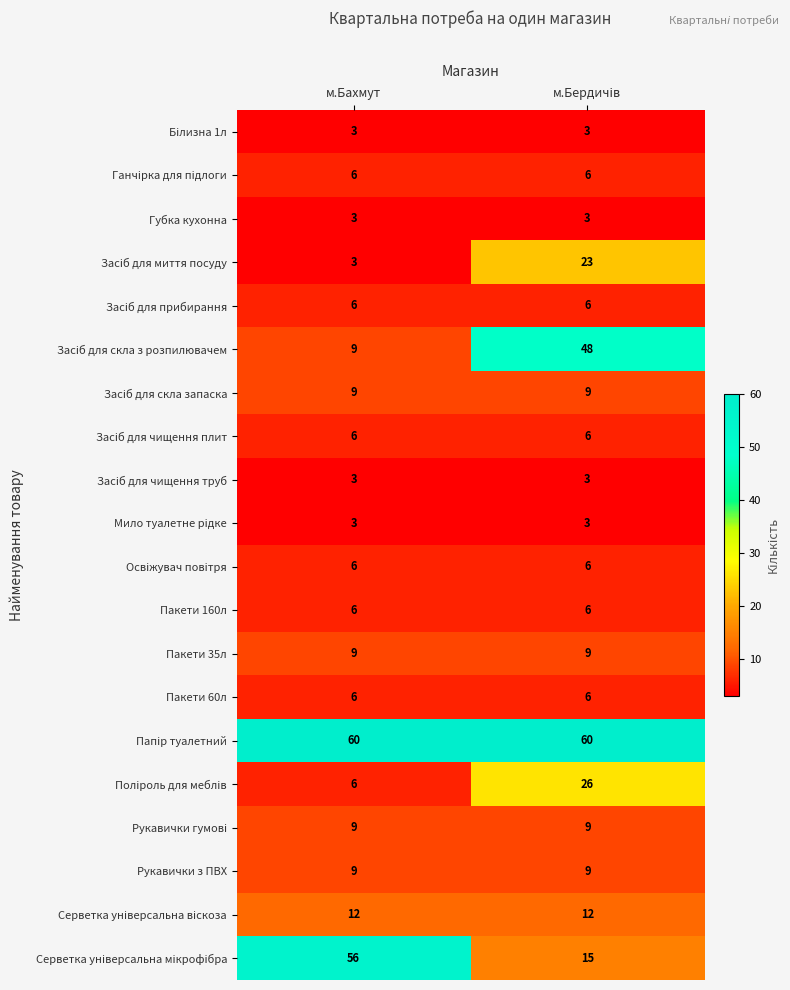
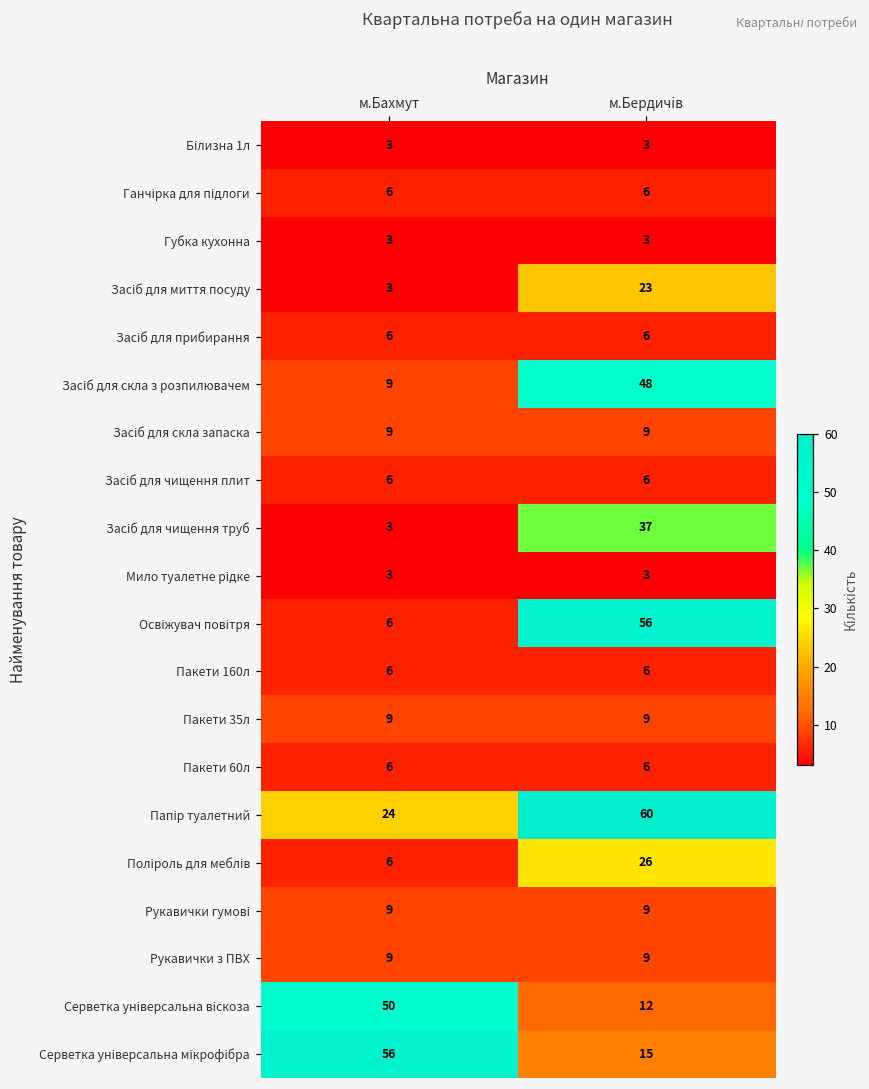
Засіб для чищення труб, м.Бердичів: 3 -> 37
Освіжувач повітря, м.Бердичів: 6 -> 56
Папір туалетний, м.Бахмут: 60 -> 24
Серветка універсальна віскоза, м.Бахмут: 12 -> 50
